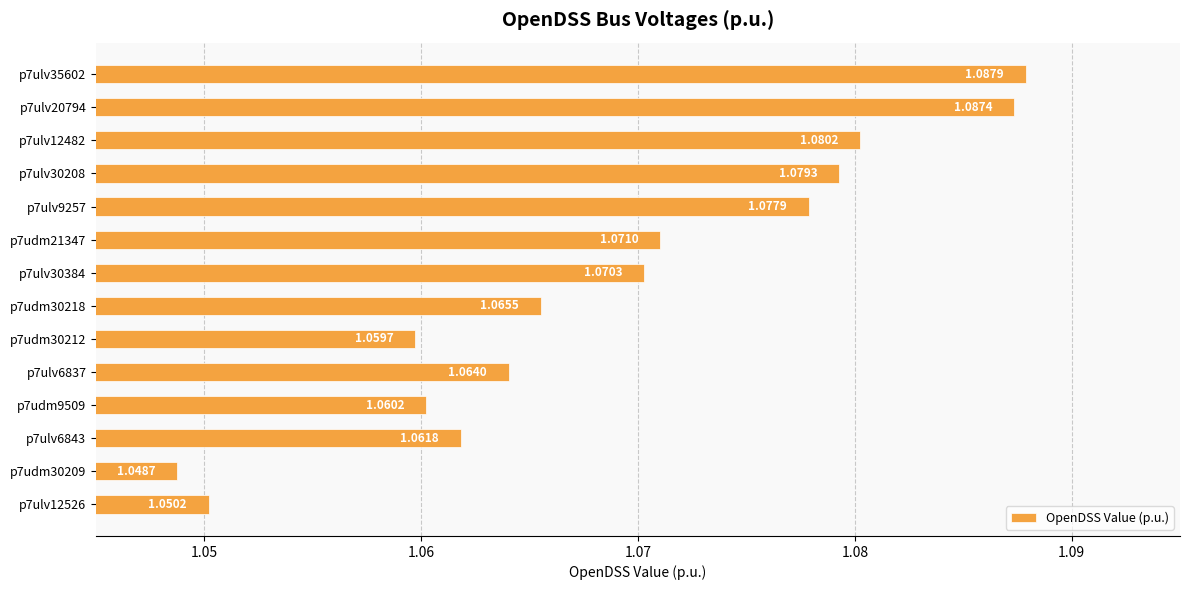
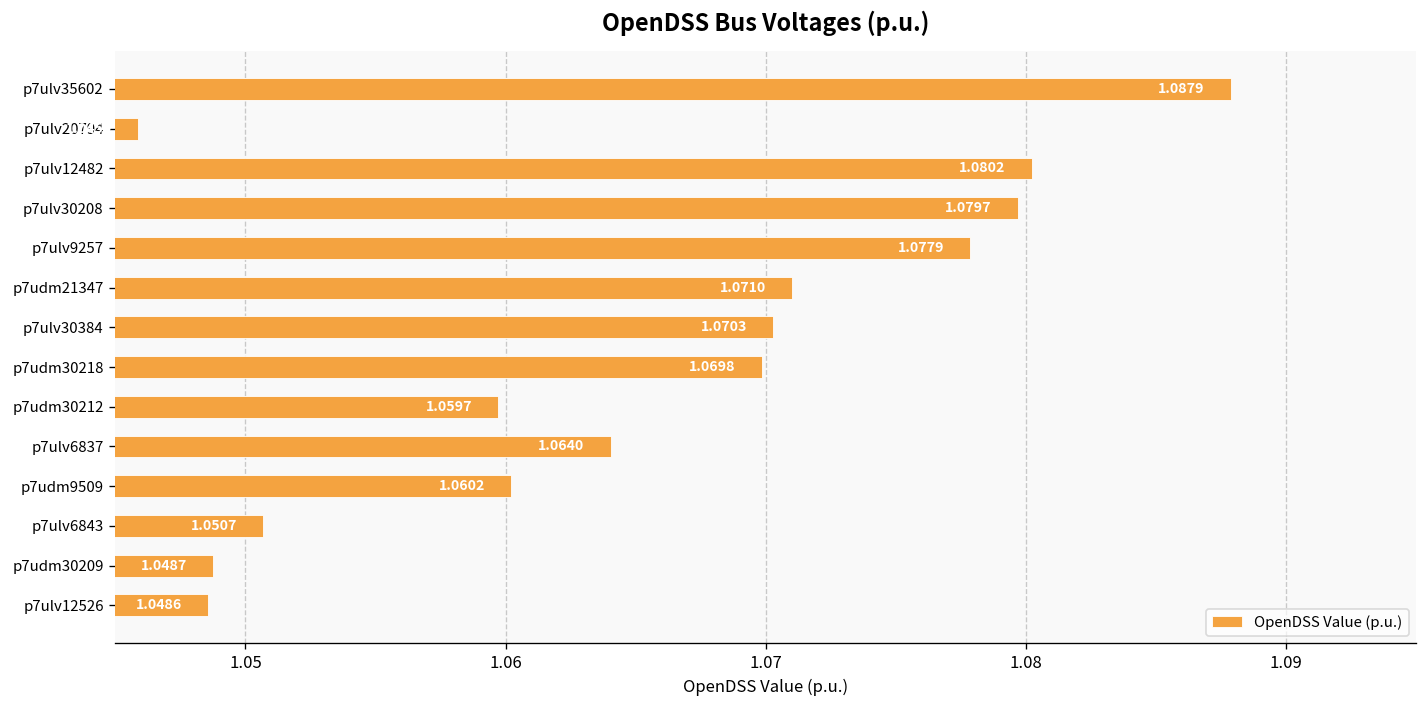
p7ulv20794: 1.0874 -> 1.0459
p7ulv30208: 1.0793 -> 1.0797
p7udm30218: 1.0655 -> 1.0698
p7ulv6843: 1.0618 -> 1.0507
p7ulv12526: 1.0502 -> 1.0486
